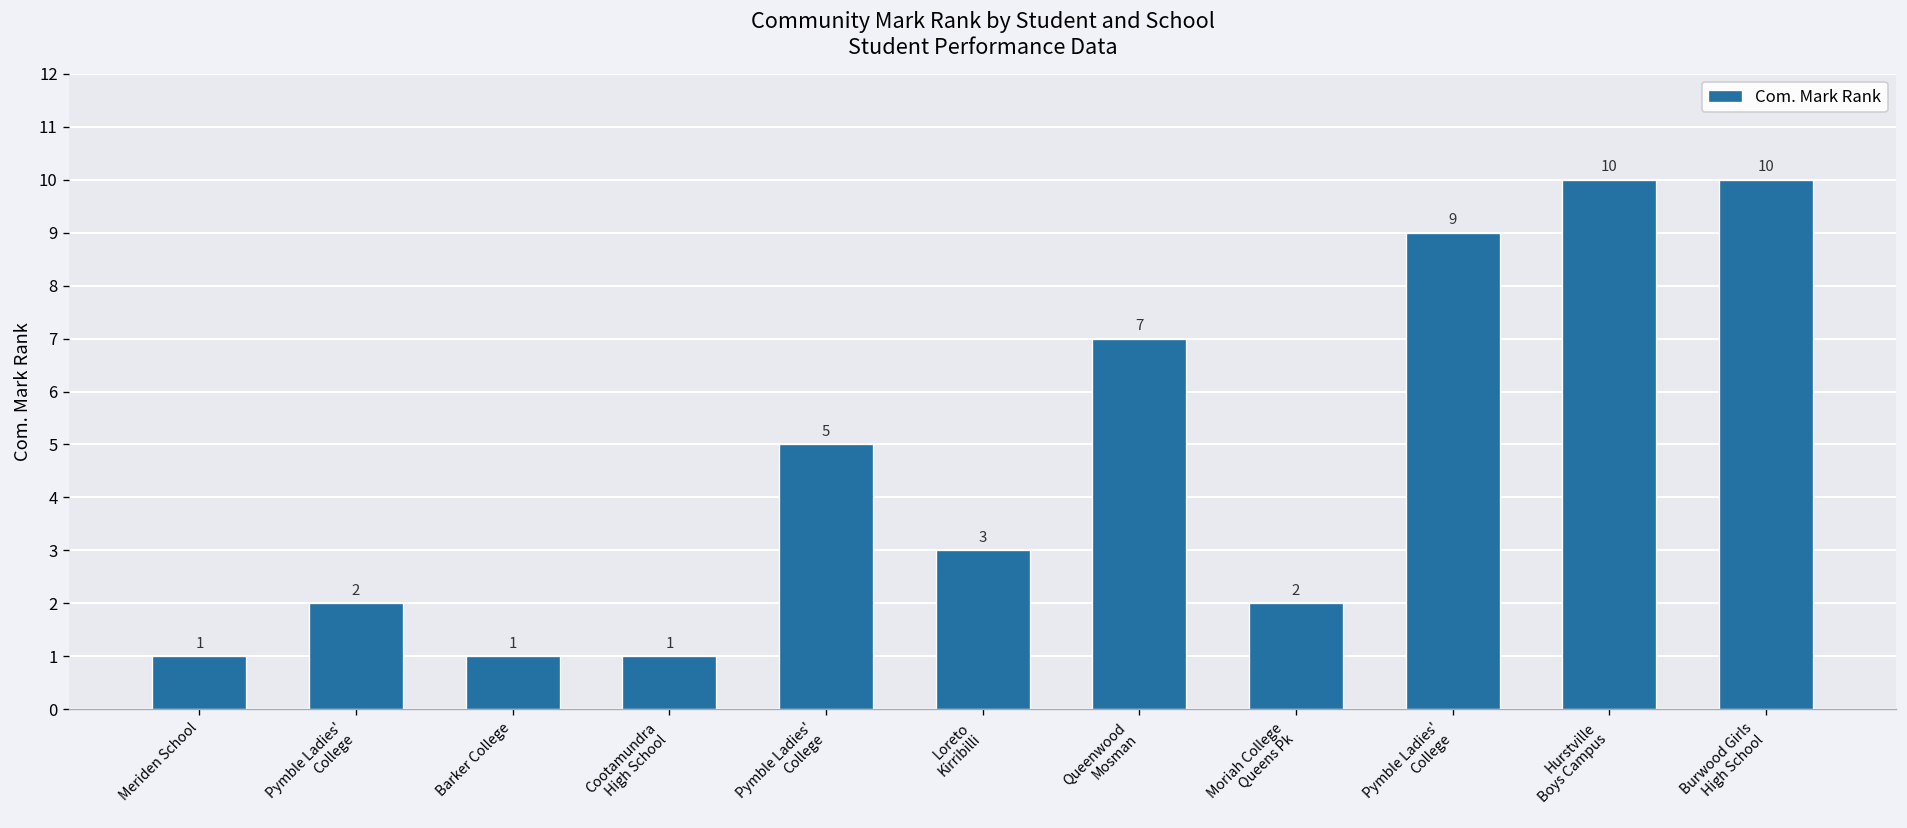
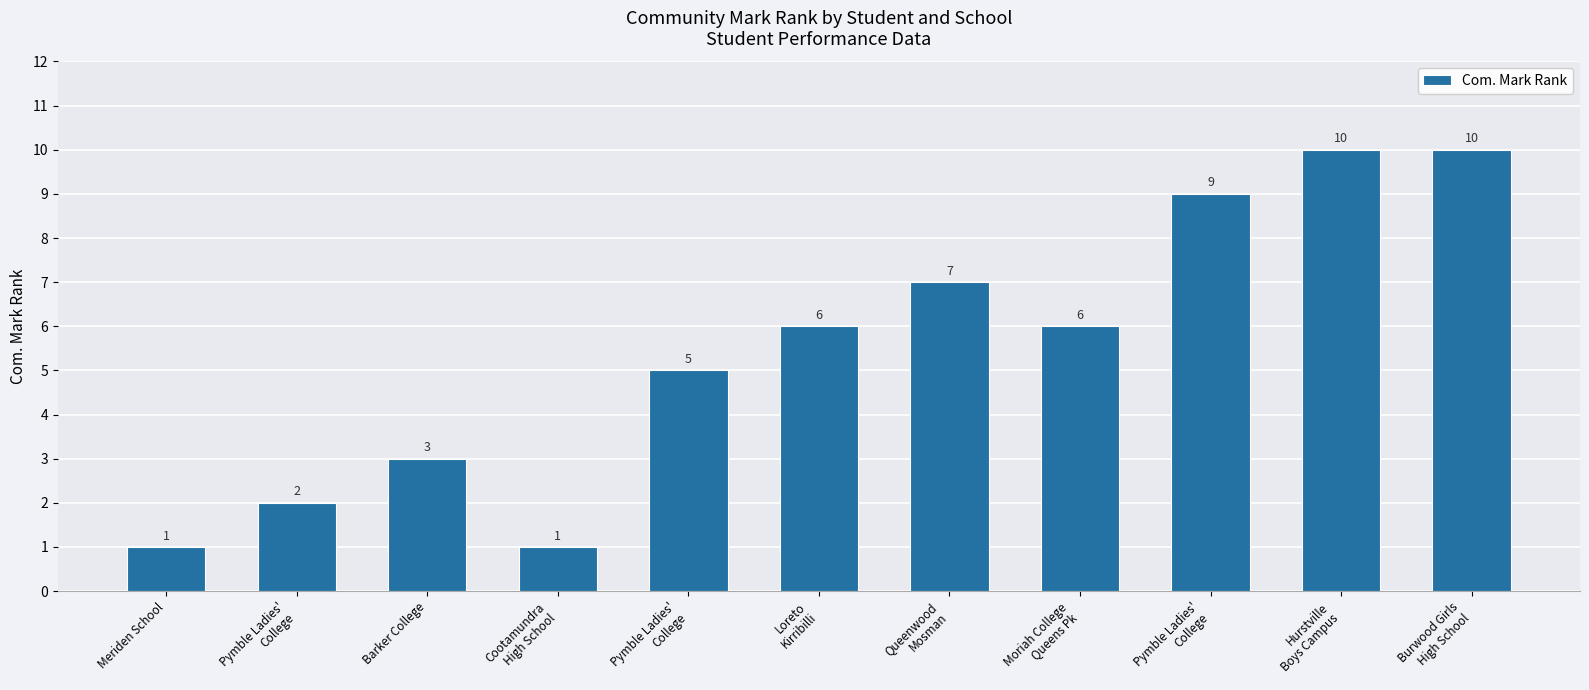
Barker College: 1 -> 3
Loreto Kirribilli: 3 -> 6
Moriah College Queens Pk: 2 -> 6
